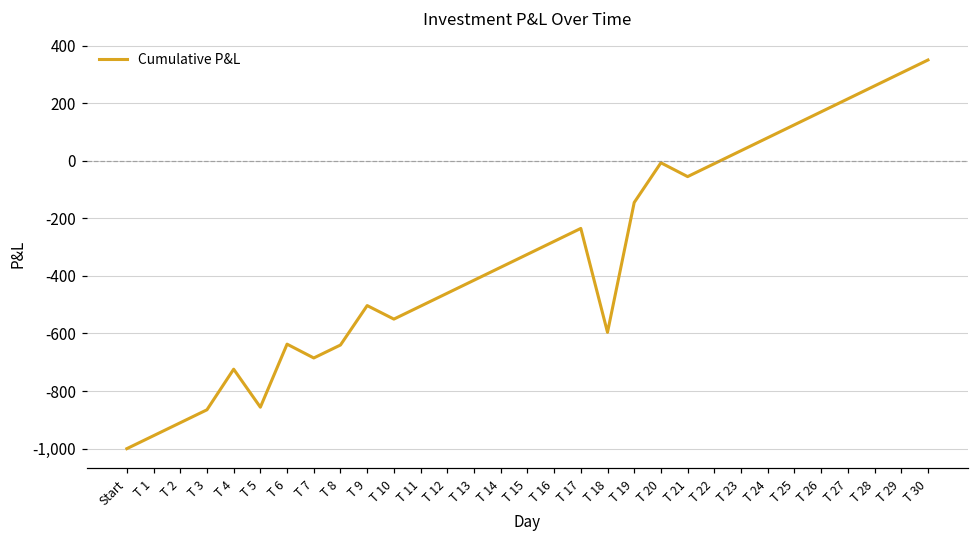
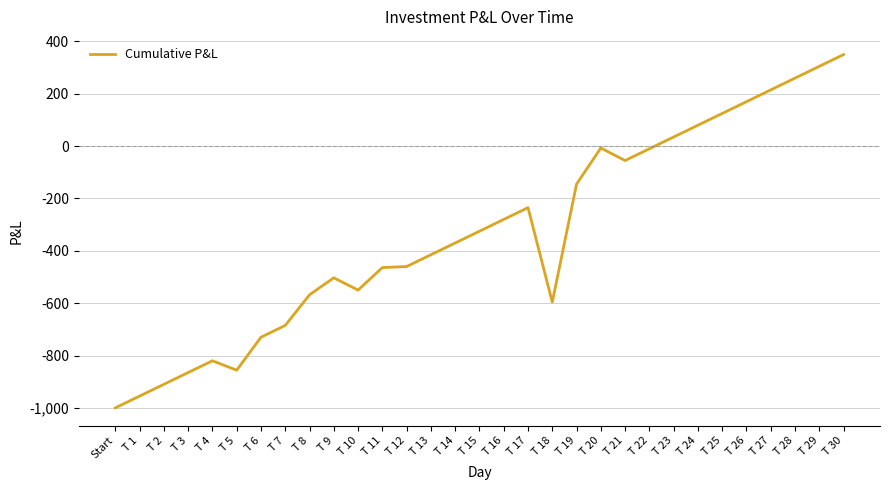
T 4: -720 -> -820
T 6: -640 -> -730
T 8: -640 -> -570
T 11: -510 -> -460
